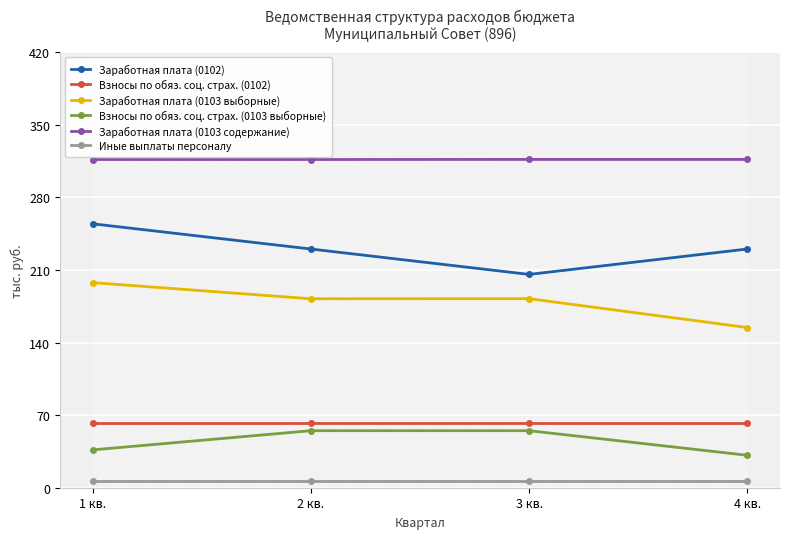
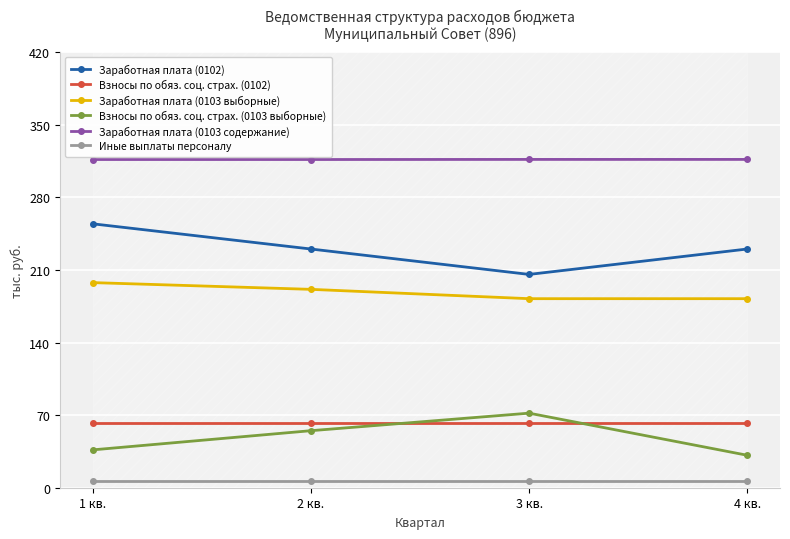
Заработная плата (0103 выборные), 2 кв.: 182 -> 191
Взносы по обяз. соц. страх. (0103 выборные), 3 кв.: 55 -> 72
Заработная плата (0103 выборные), 4 кв.: 155 -> 182
